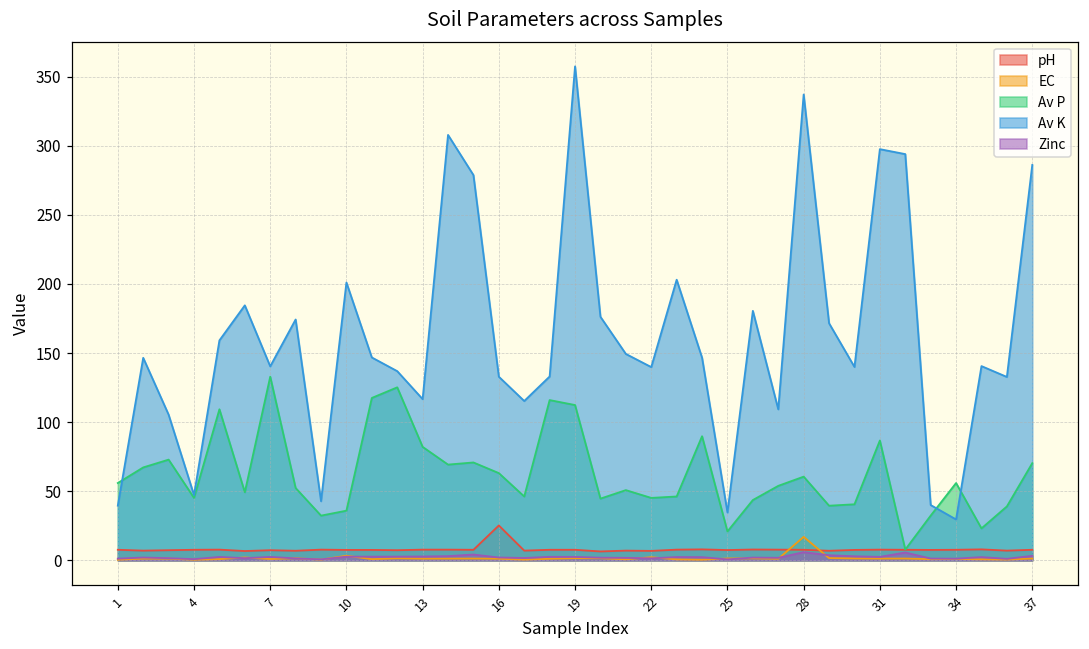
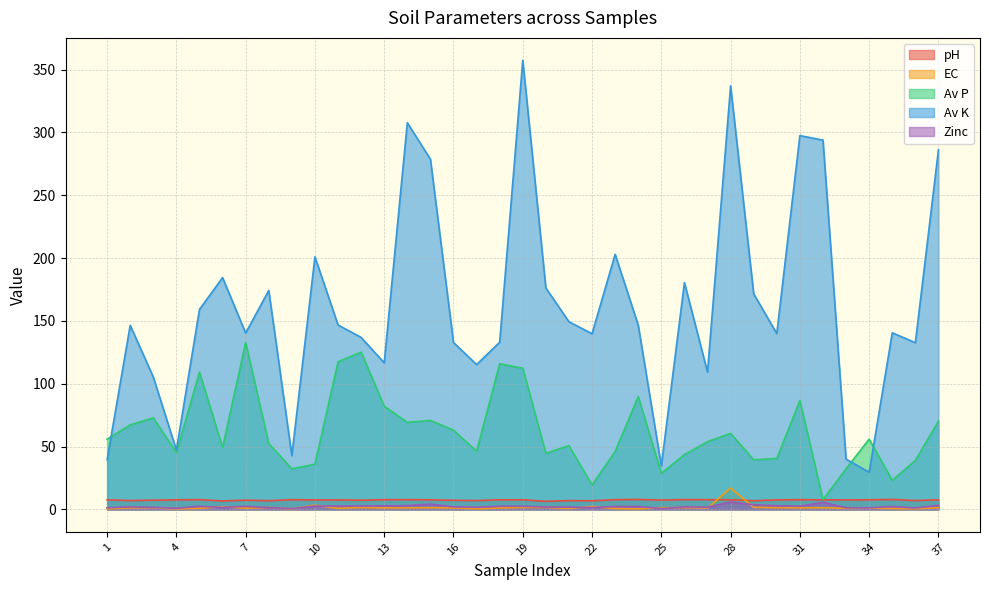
pH, 16: 25 -> 7
Av P, 22: 45 -> 19
Av P, 25: 21 -> 29
